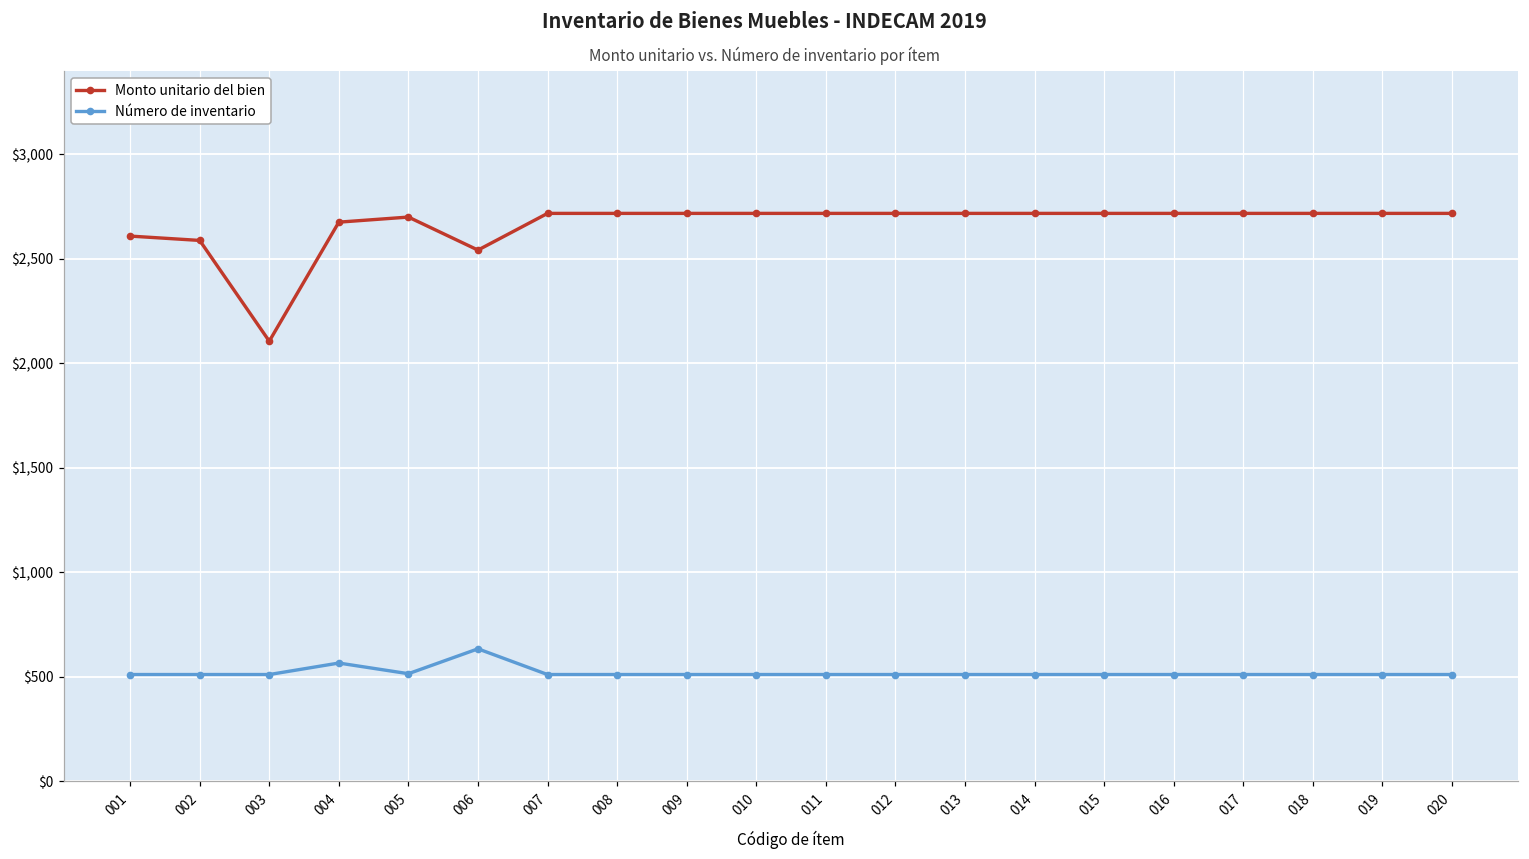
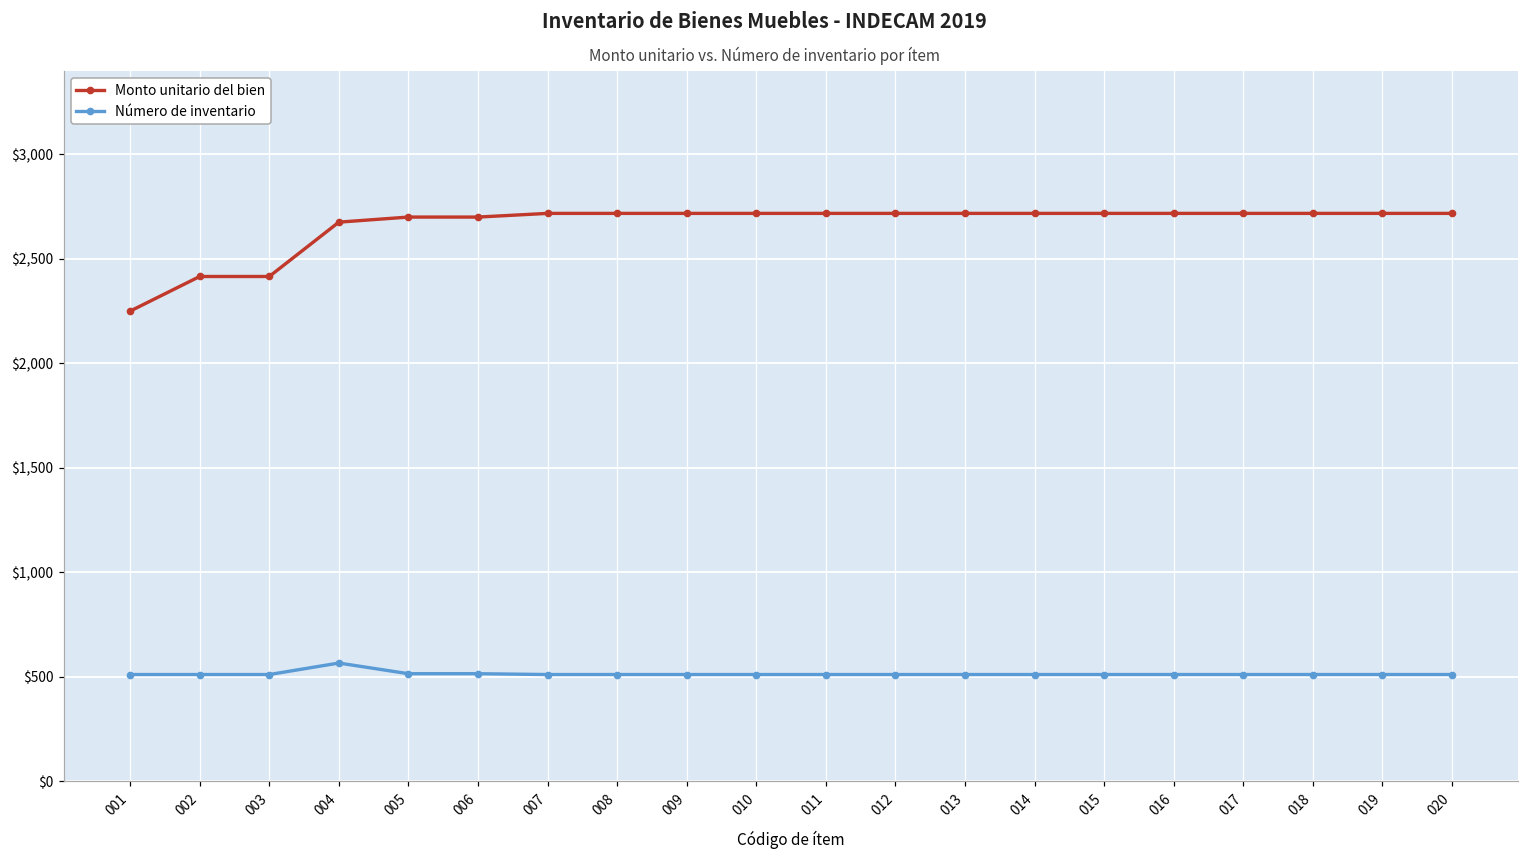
Monto unitario del bien, 001: $2,610 -> $2,250
Monto unitario del bien, 002: $2,590 -> $2,420
Monto unitario del bien, 003: $2,110 -> $2,420
Monto unitario del bien, 006: $2,540 -> $2,700
Número de inventario, 006: $630 -> $520
